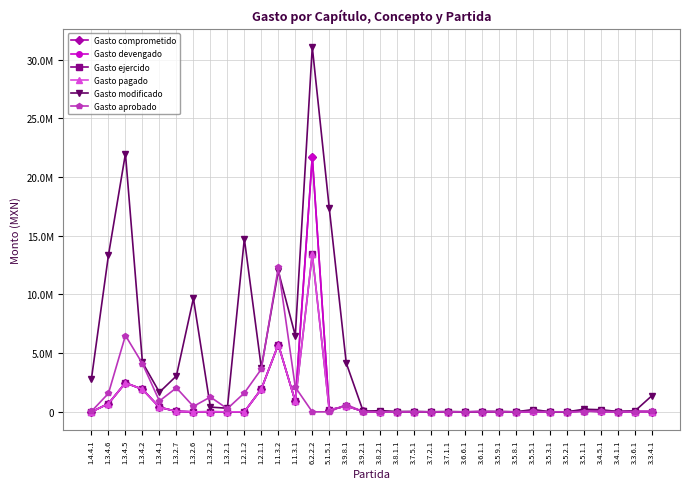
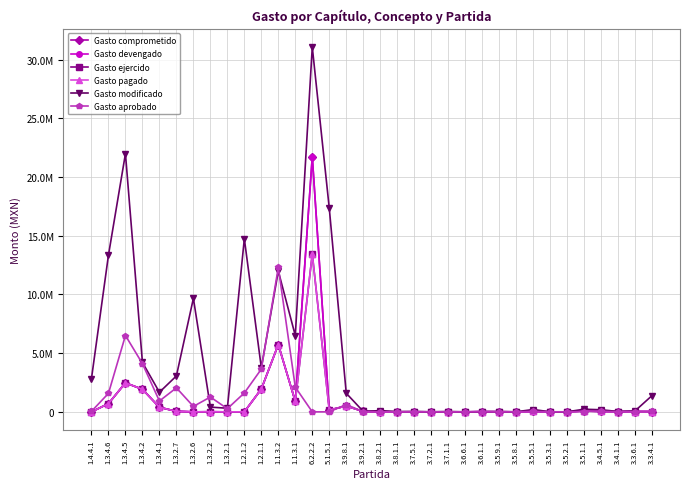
Gasto modificado, 3.9.8.1: 4200000 -> 1600000
